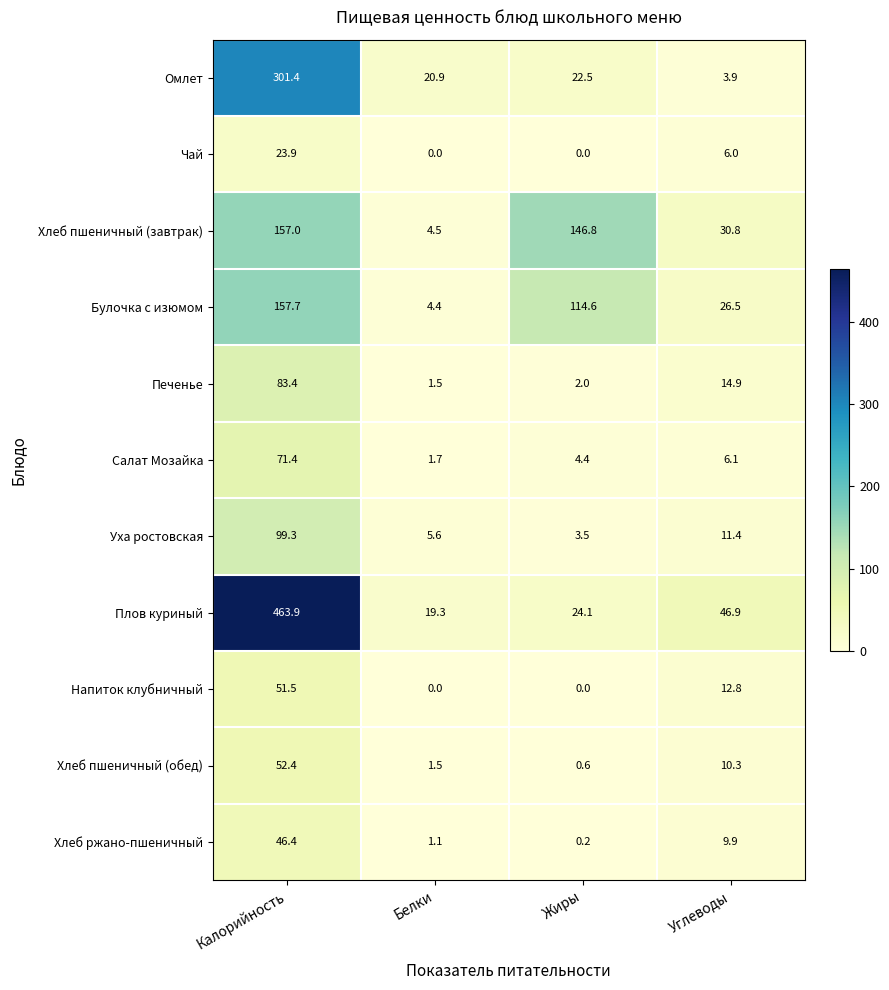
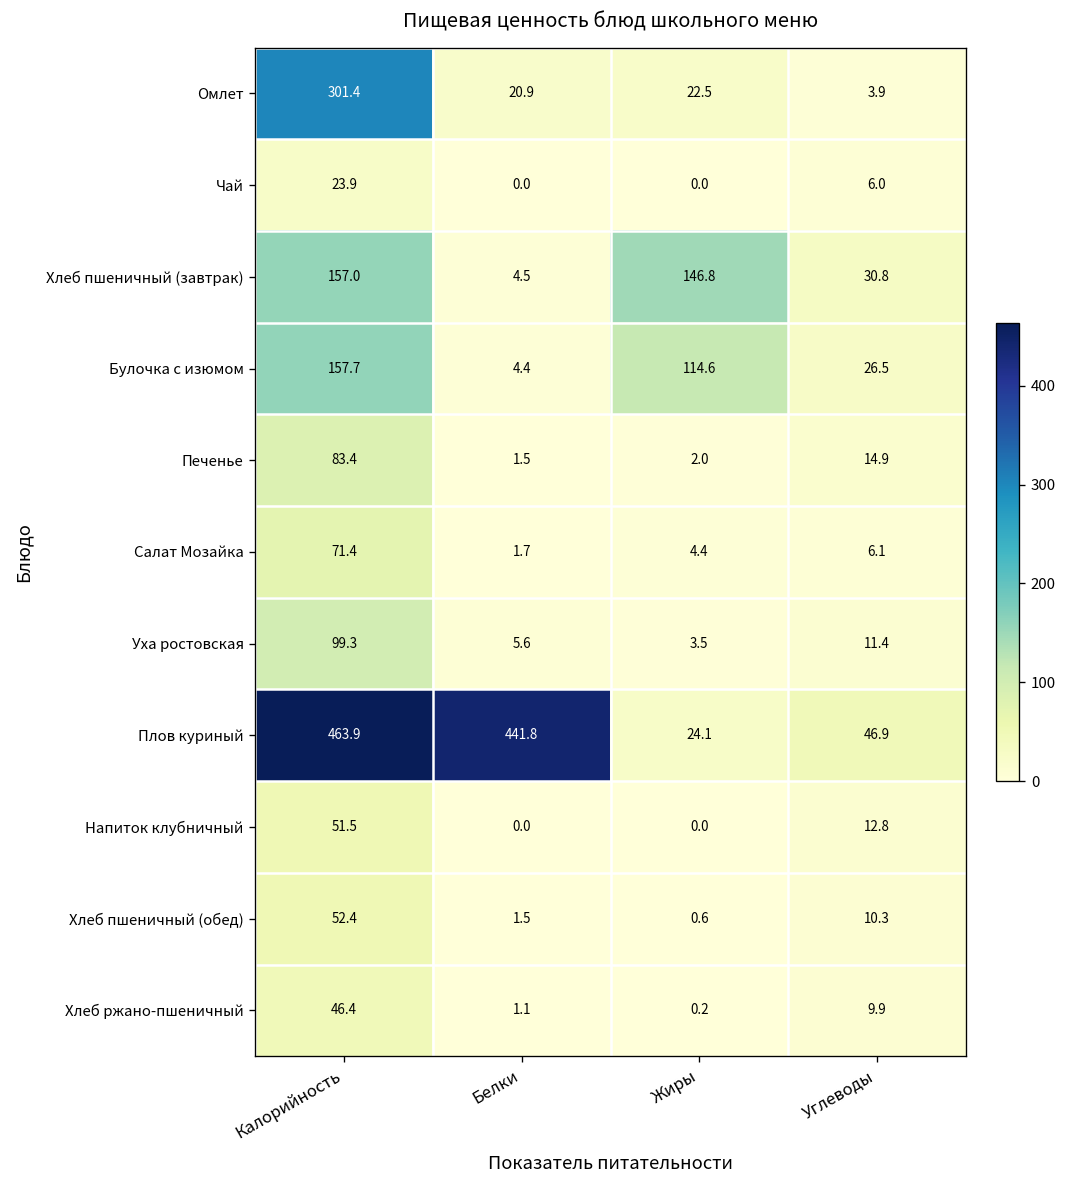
Плов куриный, Белки: 19.3 -> 441.8
